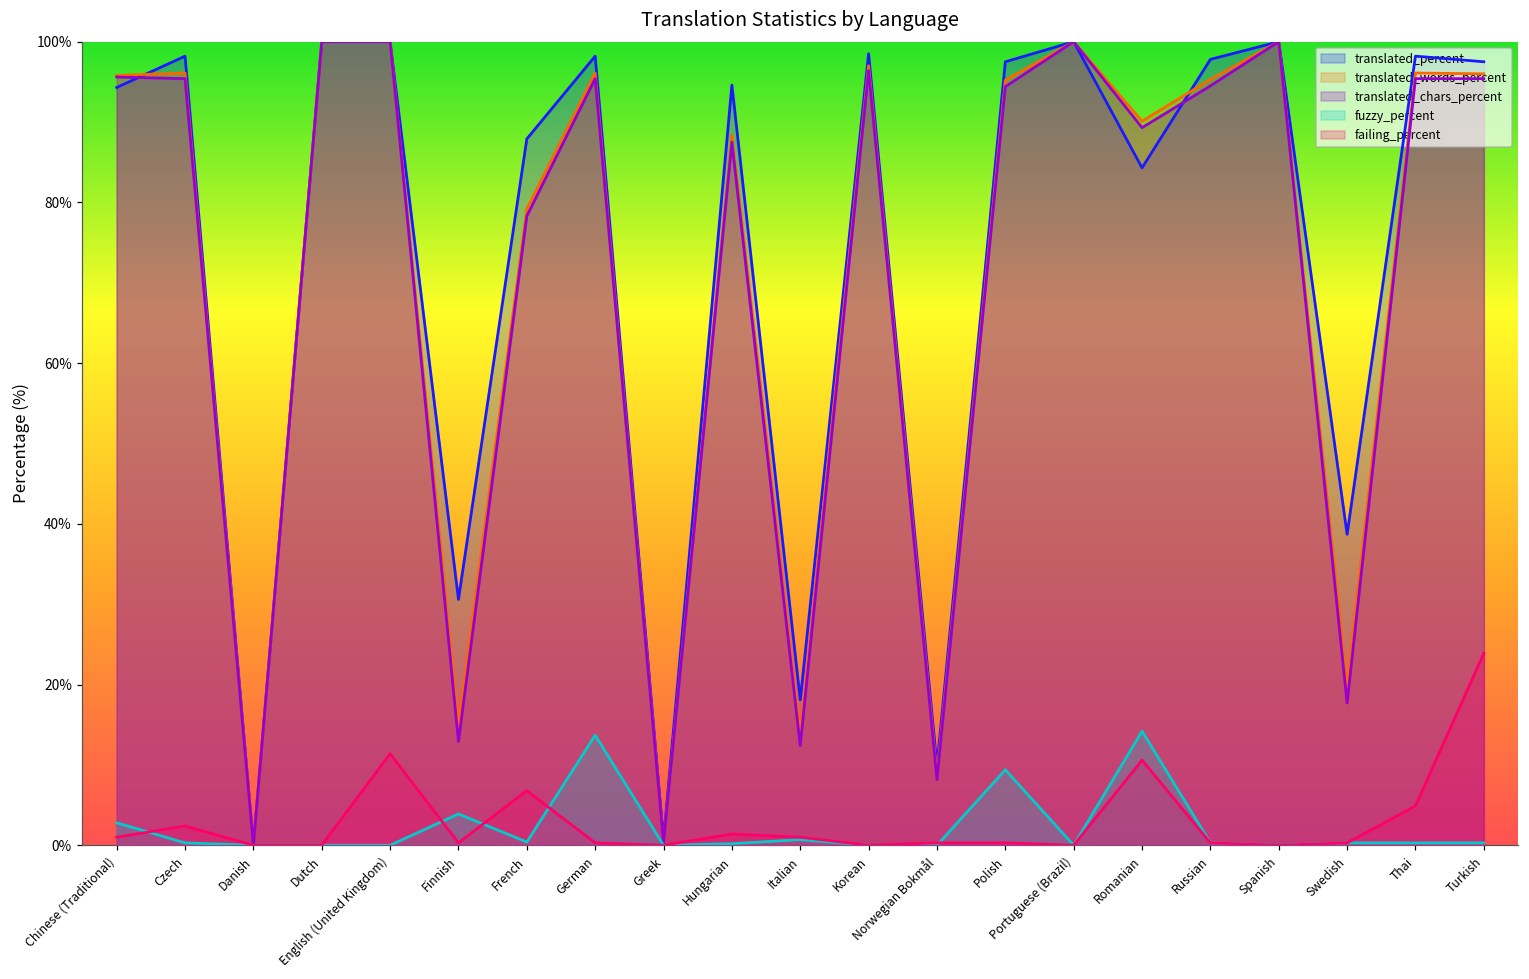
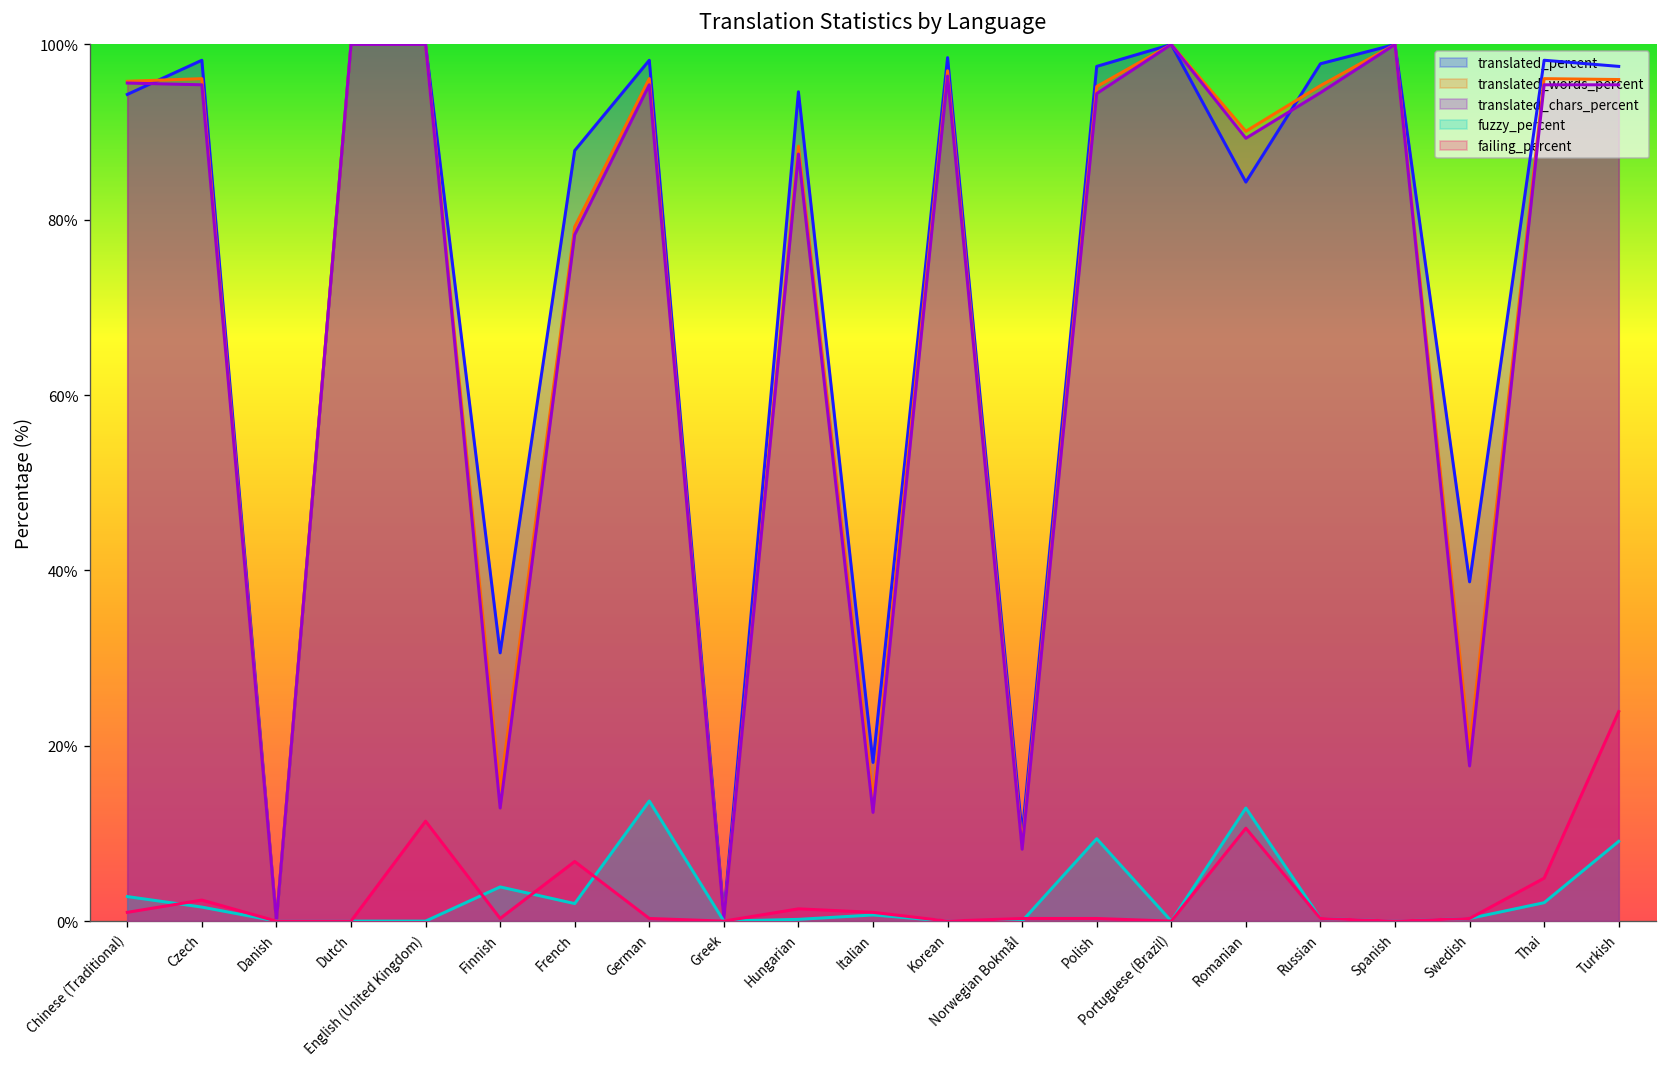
fuzzy_percent, Czech: 0% -> 2%
fuzzy_percent, French: 0% -> 2%
fuzzy_percent, Romanian: 14% -> 13%
fuzzy_percent, Thai: 0% -> 2%
fuzzy_percent, Turkish: 0% -> 9%
